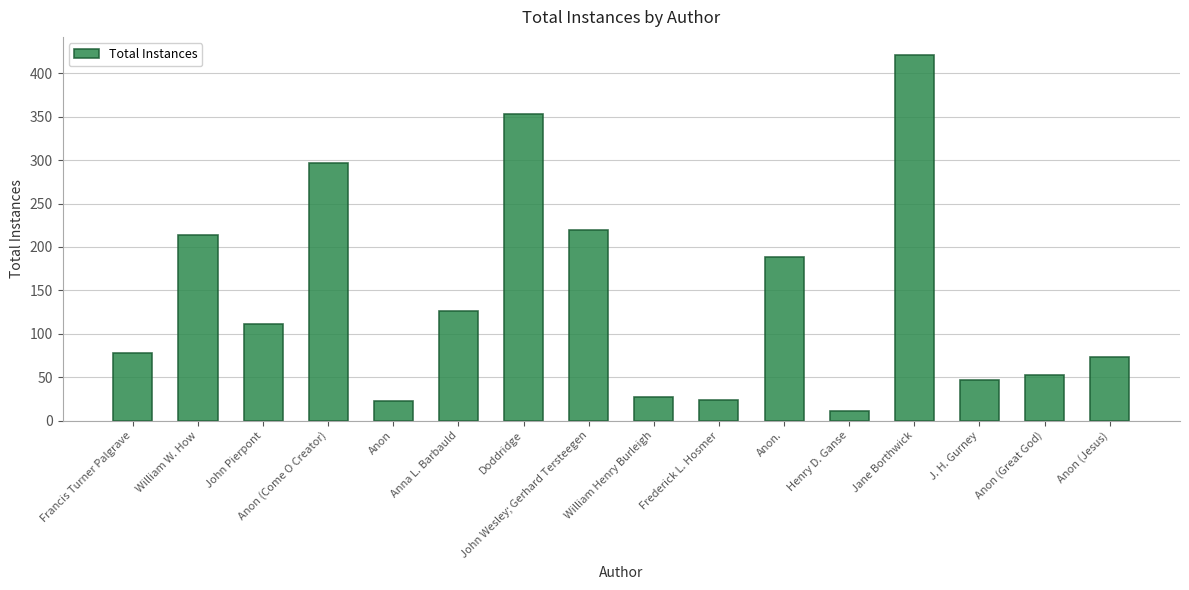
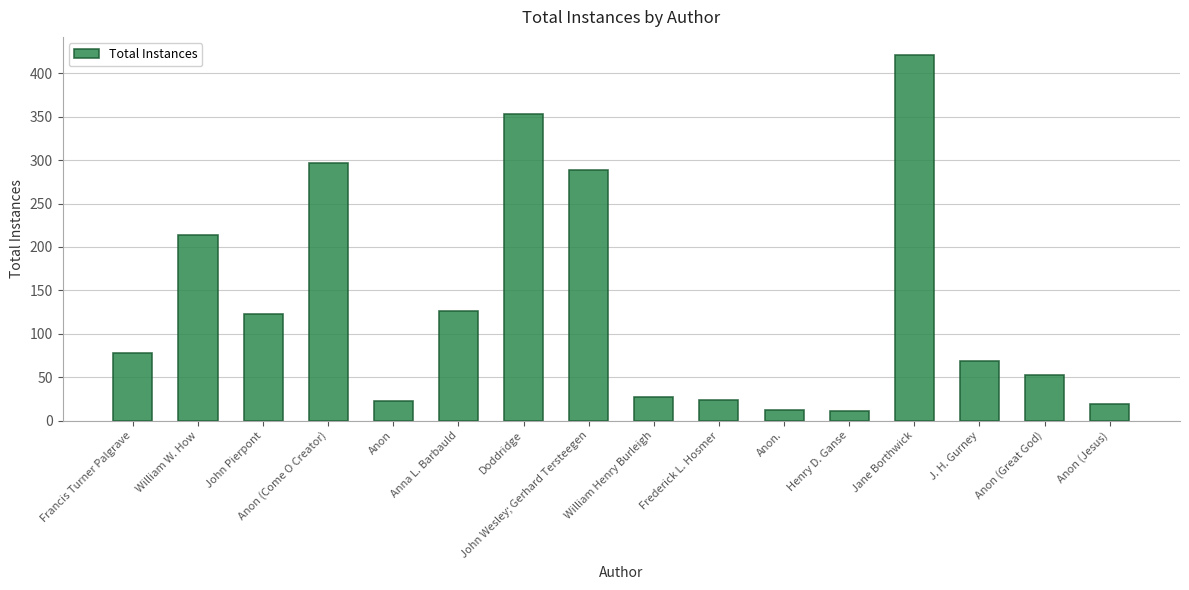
John Pierpont: 110 -> 120
John Wesley; Gerhard Tersteegen: 220 -> 290
Anon.: 190 -> 10
J. H. Gurney: 50 -> 70
Anon (Jesus): 70 -> 20
